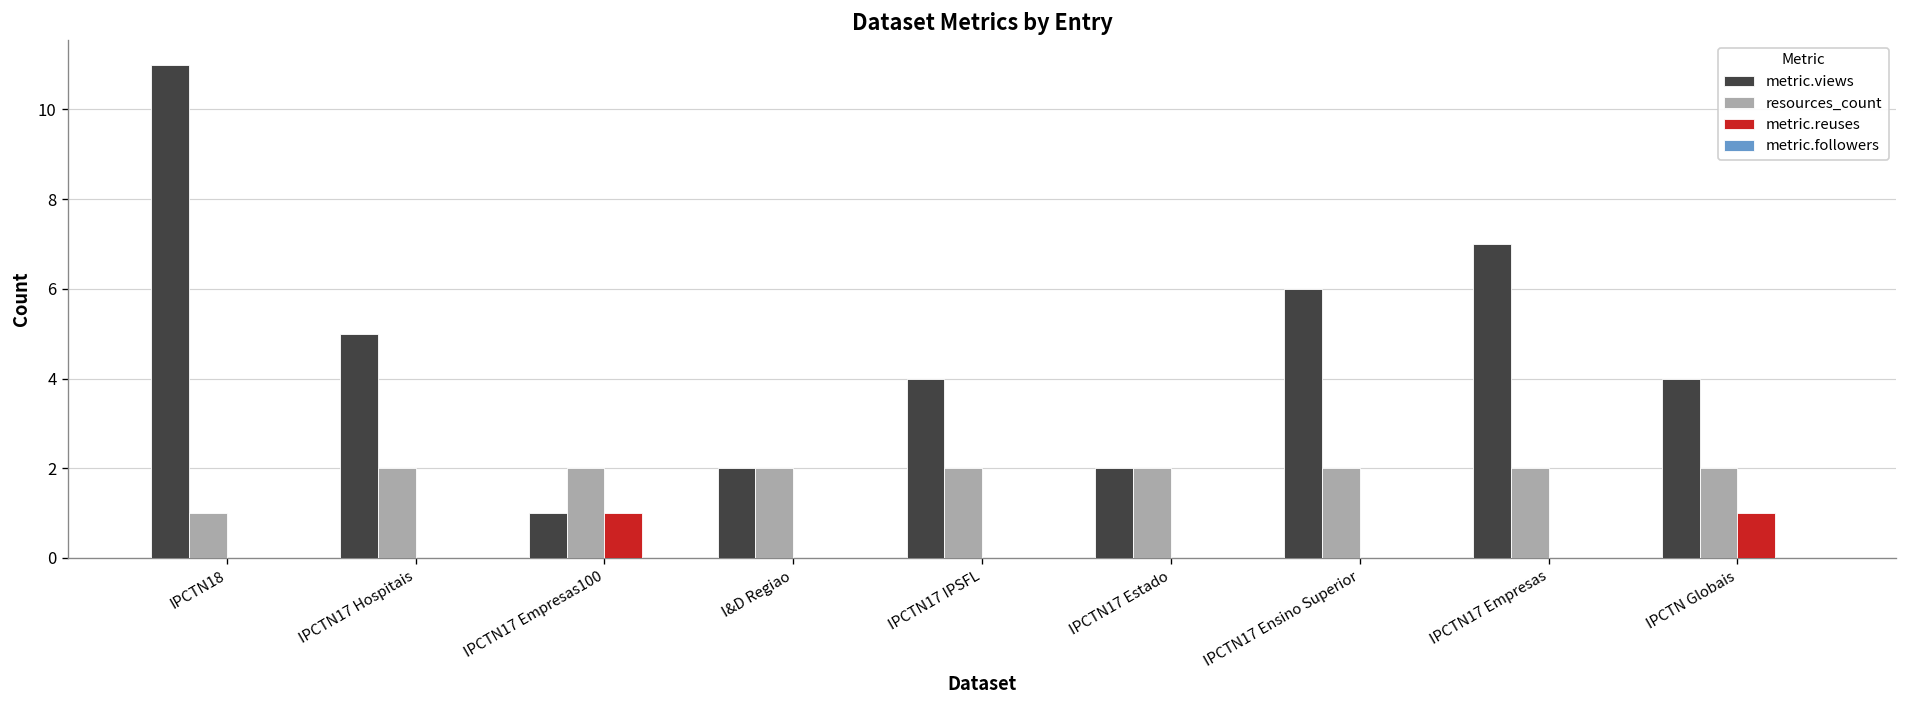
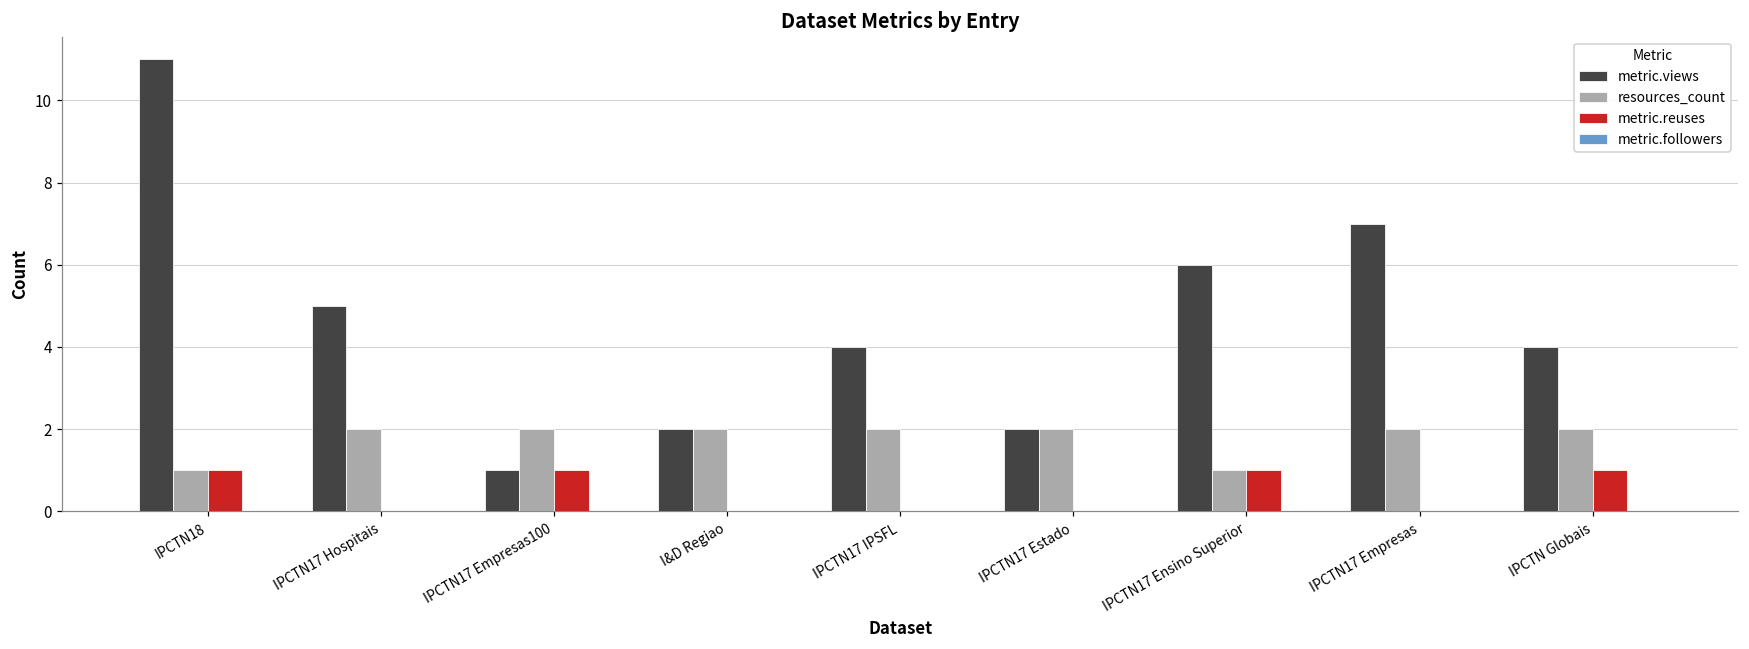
metric.reuses, IPCTN18: 0 -> 1
resources_count, IPCTN17 Ensino Superior: 2 -> 1
metric.reuses, IPCTN17 Ensino Superior: 0 -> 1
